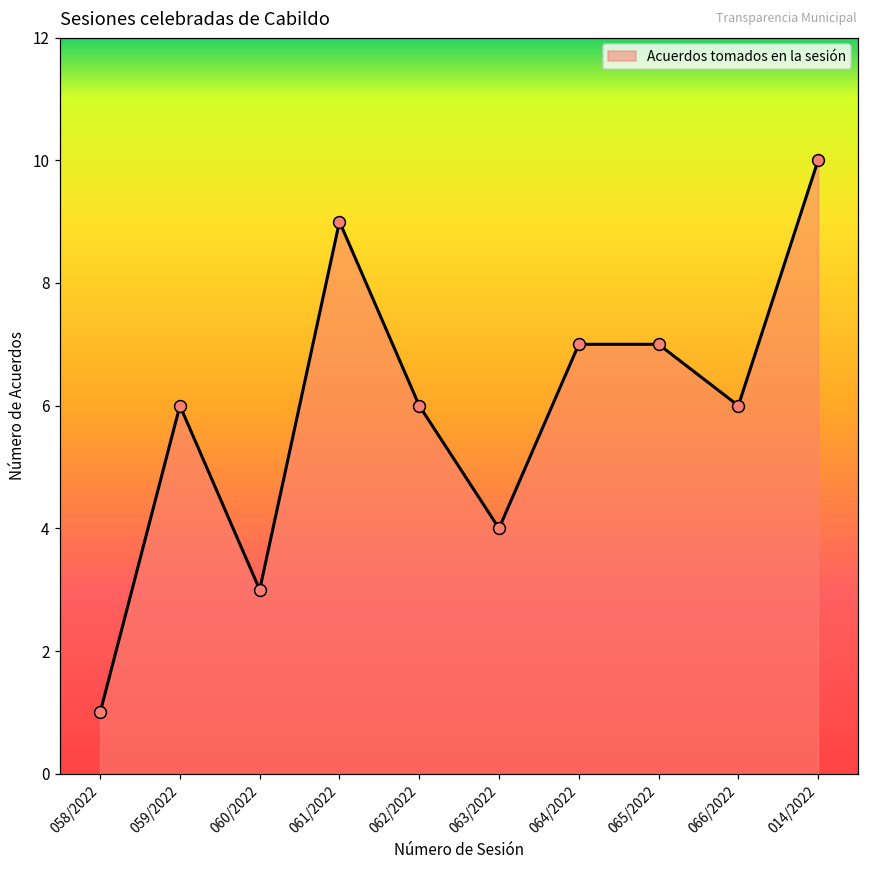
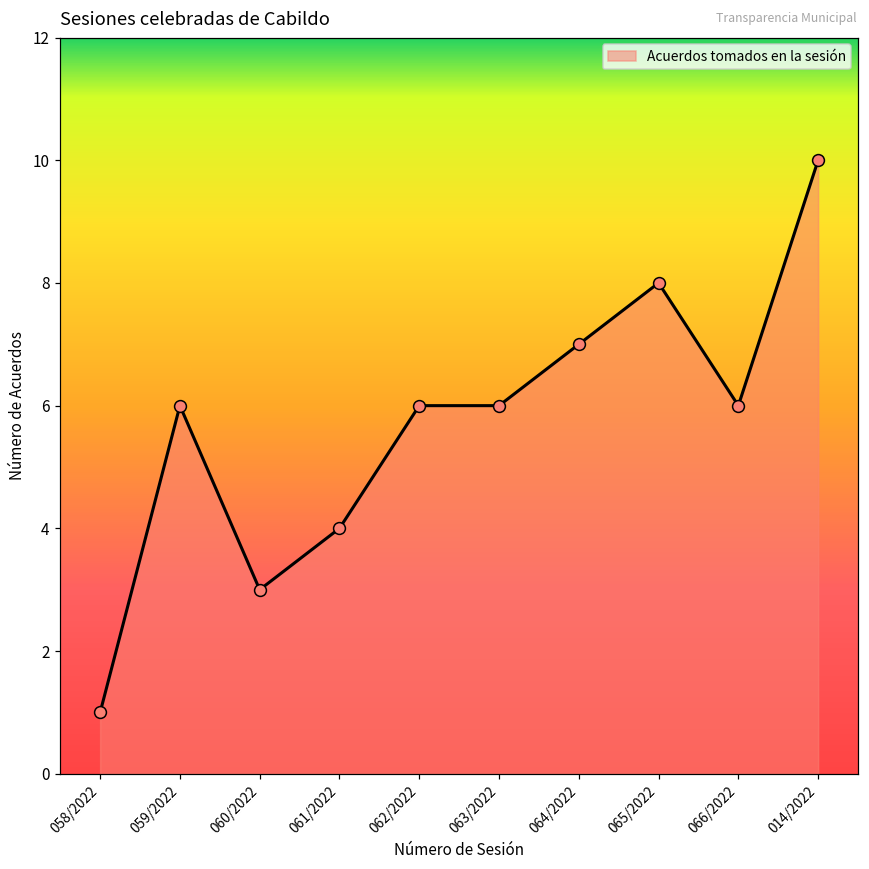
061/2022: 9 -> 4
063/2022: 4 -> 6
065/2022: 7 -> 8
